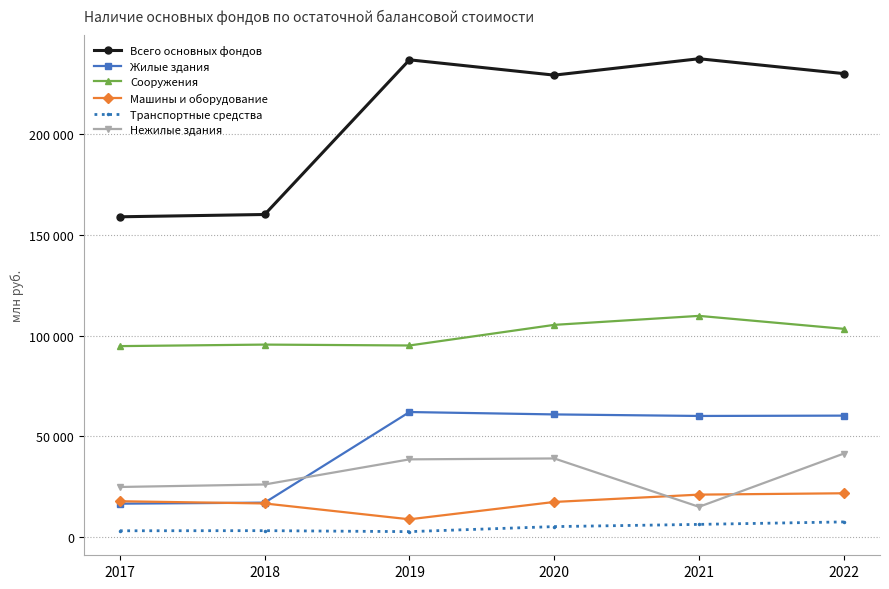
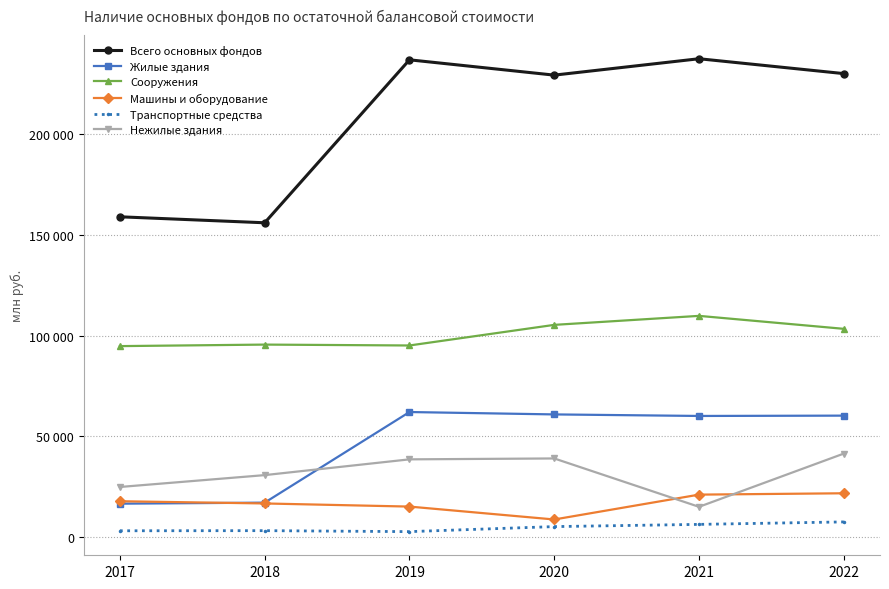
Всего основных фондов, 2018: 160000 -> 156000
Нежилые здания, 2018: 26000 -> 31000
Машины и оборудование, 2019: 9000 -> 15000
Машины и оборудование, 2020: 18000 -> 9000
